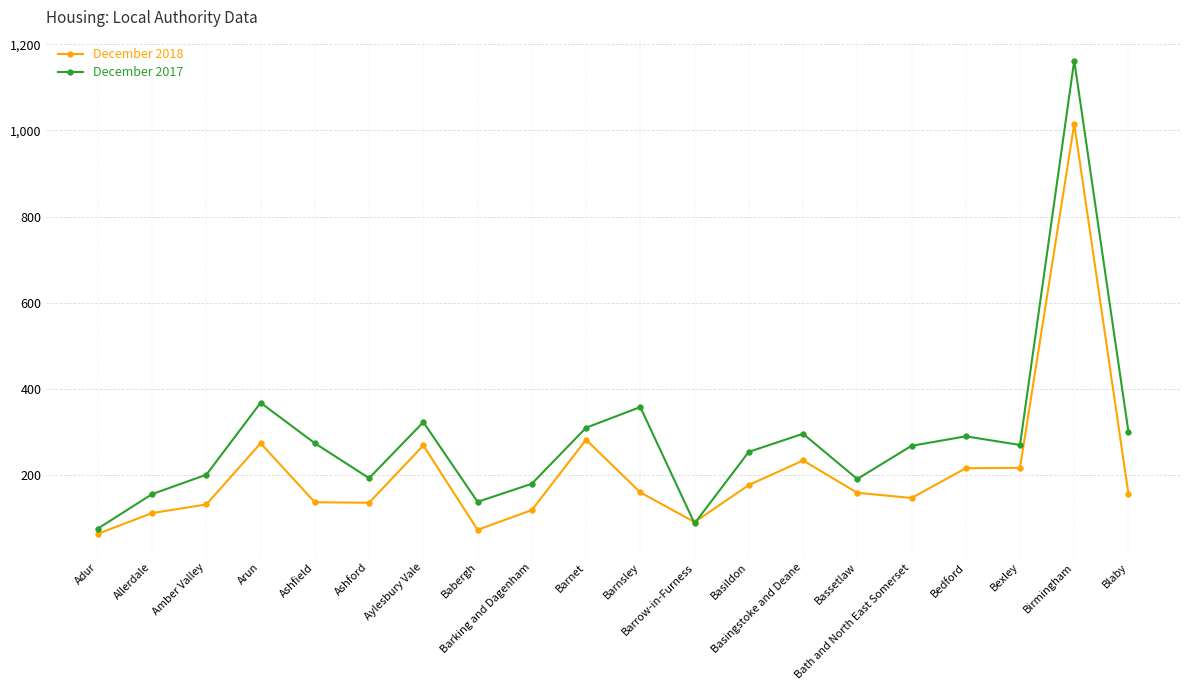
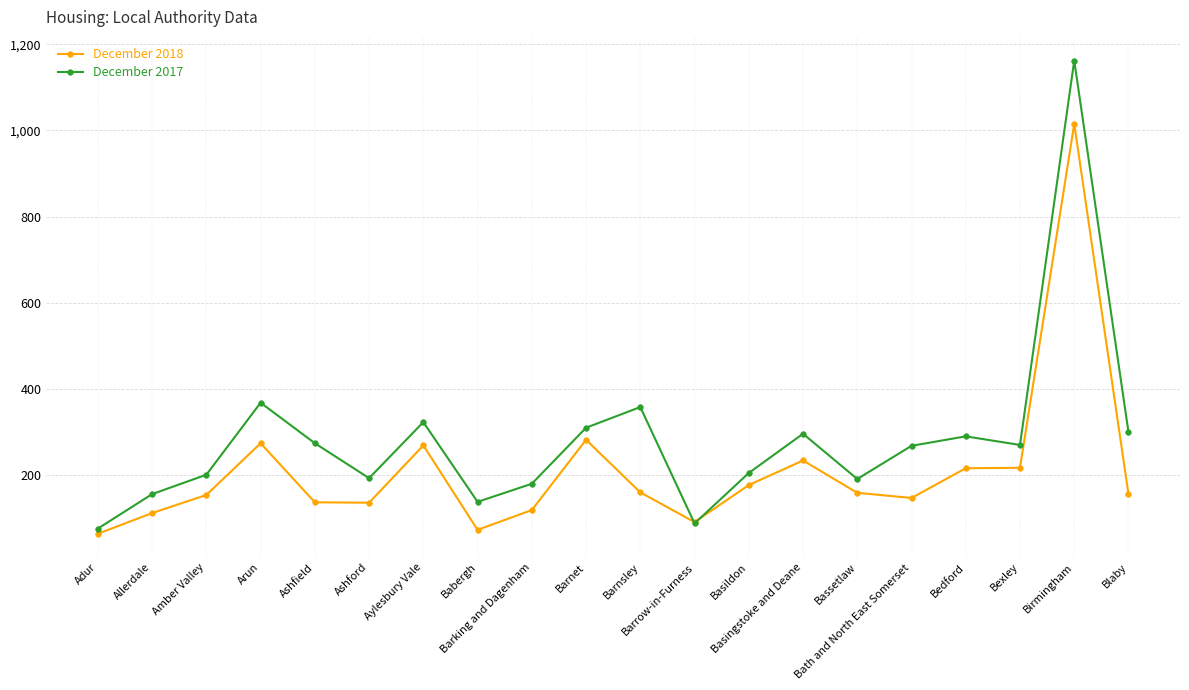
December 2018, Amber Valley: 130 -> 150
December 2017, Basildon: 250 -> 210
